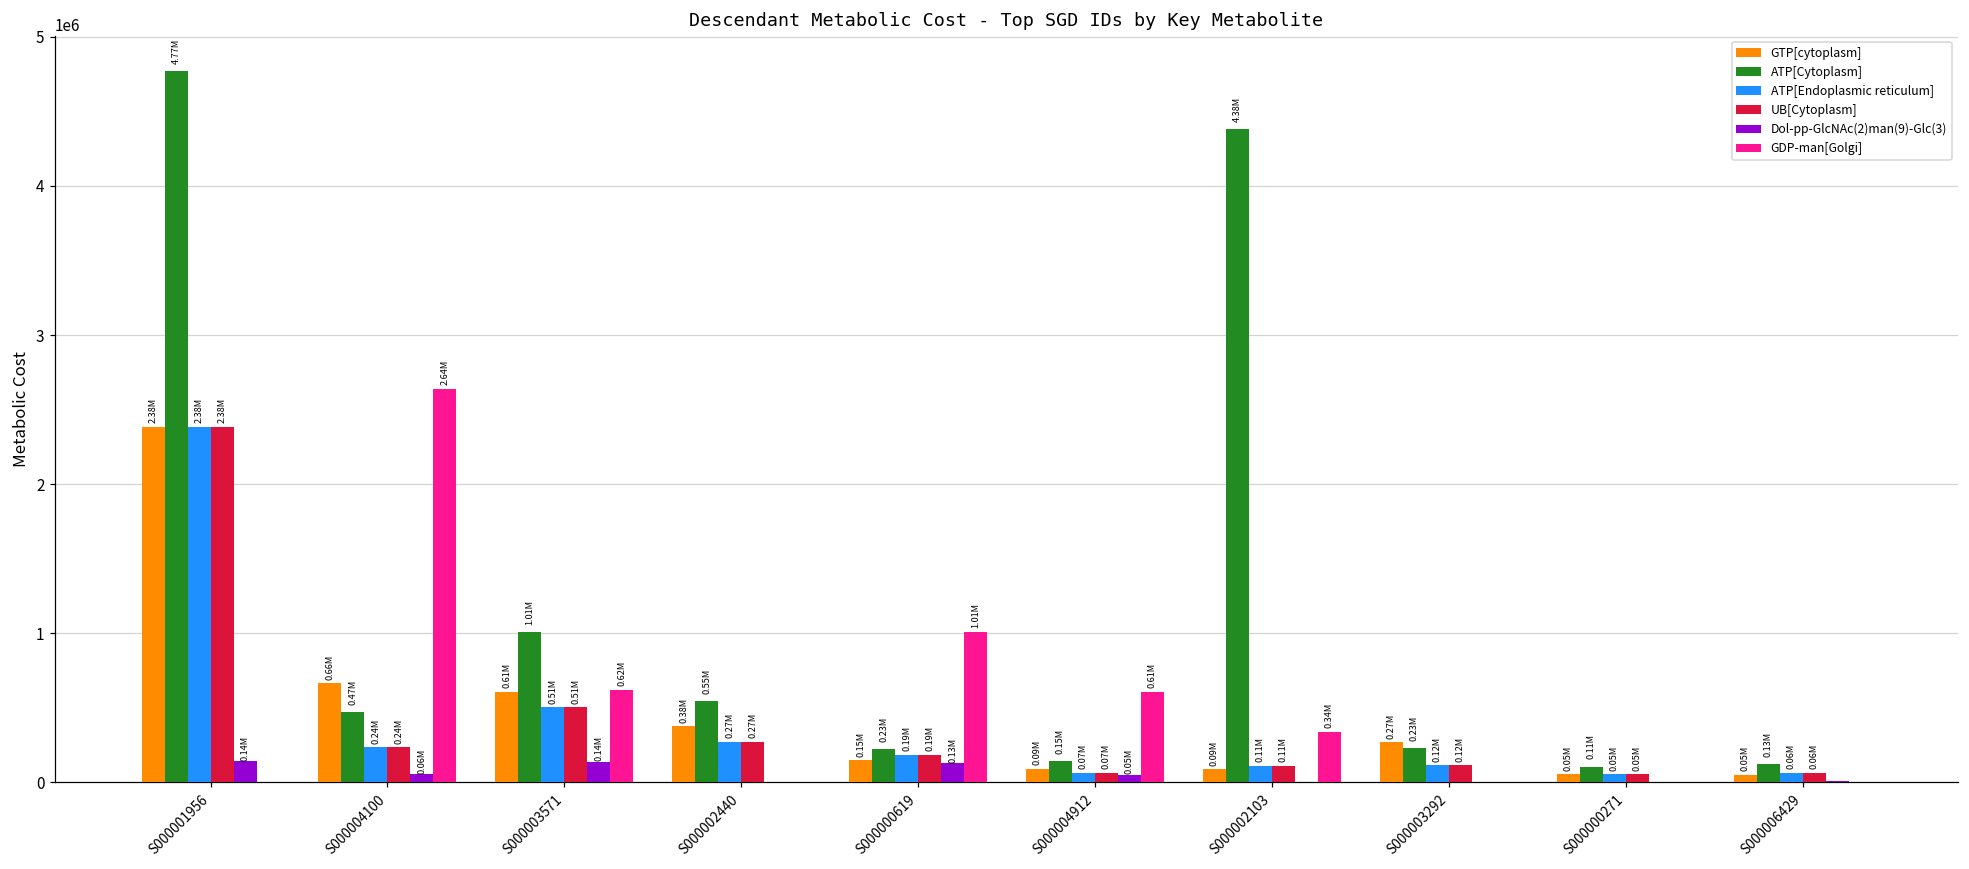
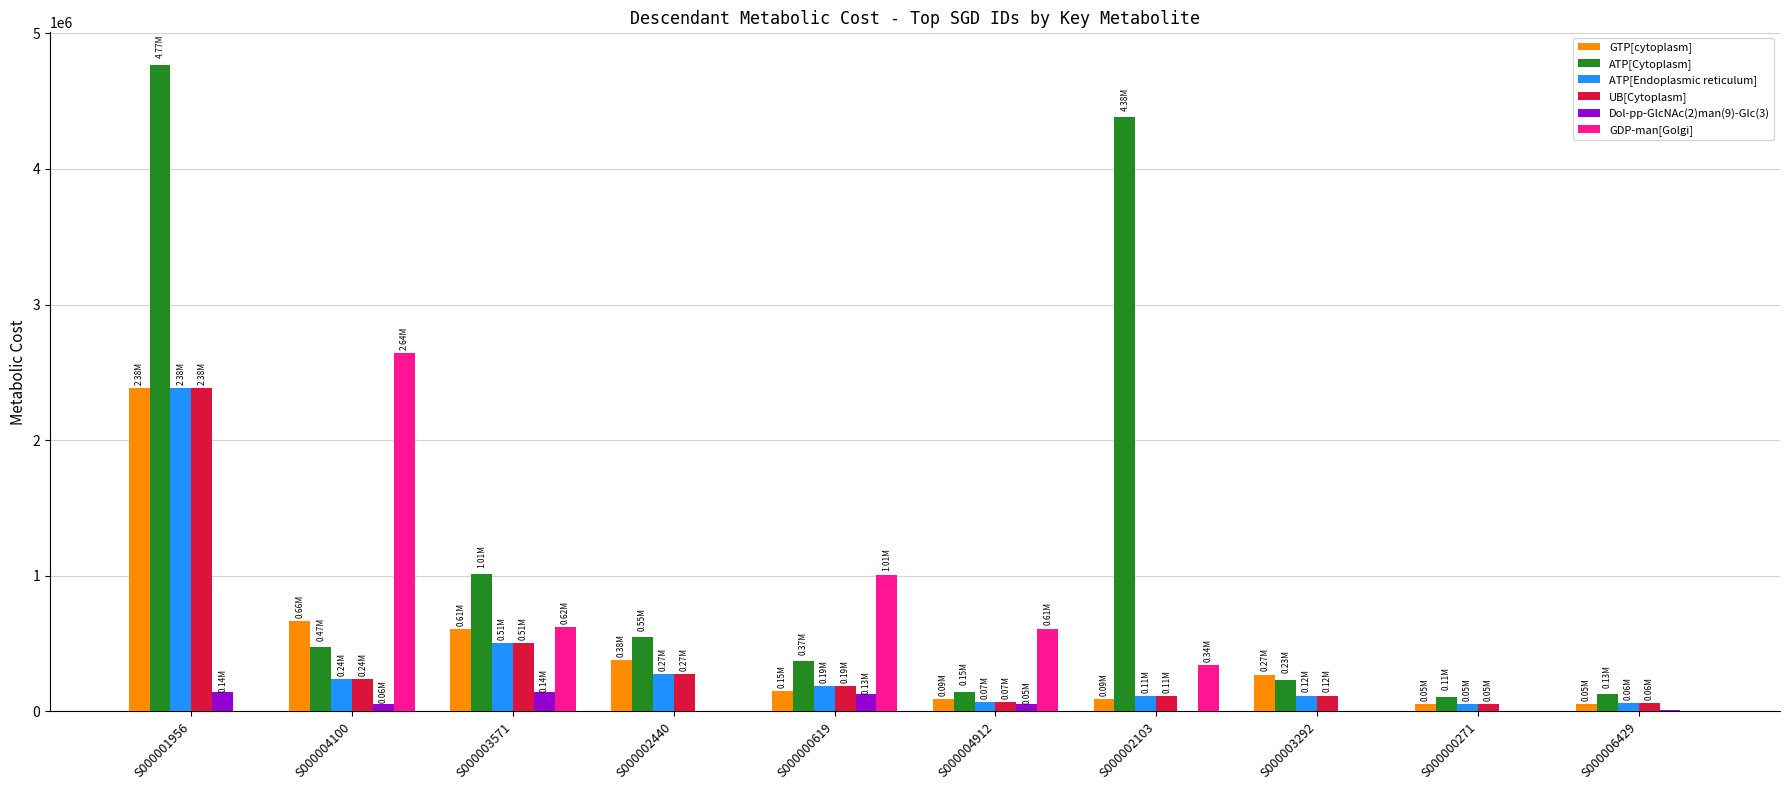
ATP[Cytoplasm], S000000619: 0.23M -> 0.37M
